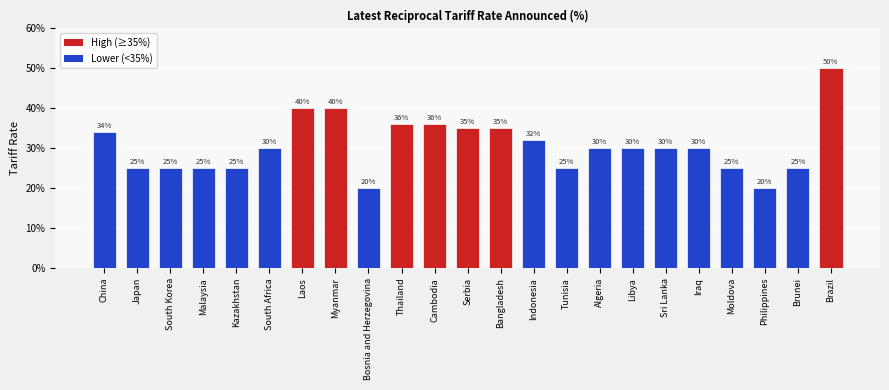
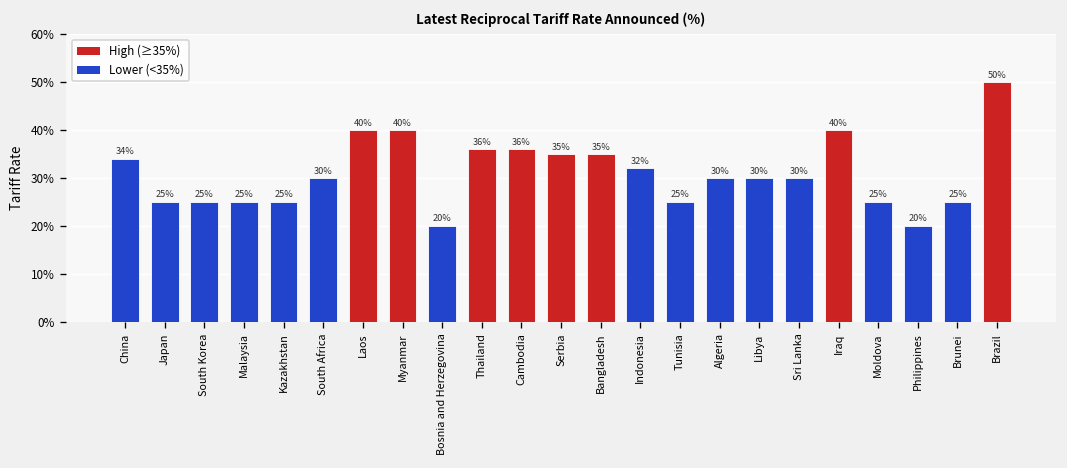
Iraq: 30% -> 40%
